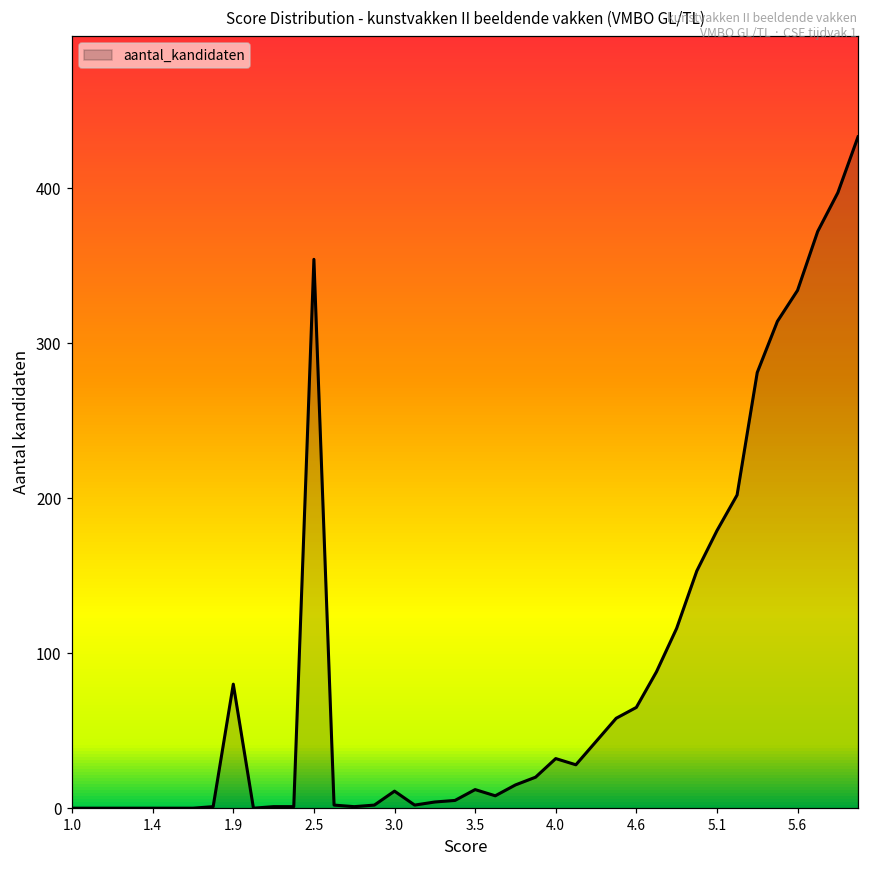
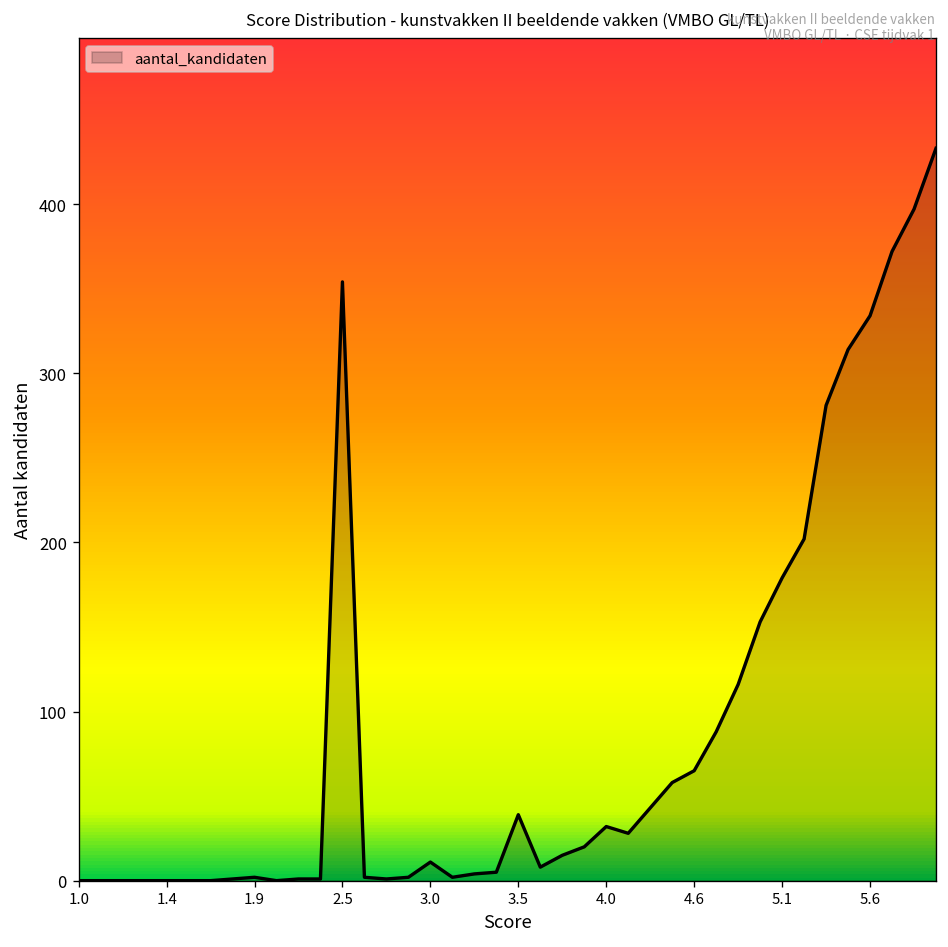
1.9: 80 -> 2
3.5: 12 -> 39
